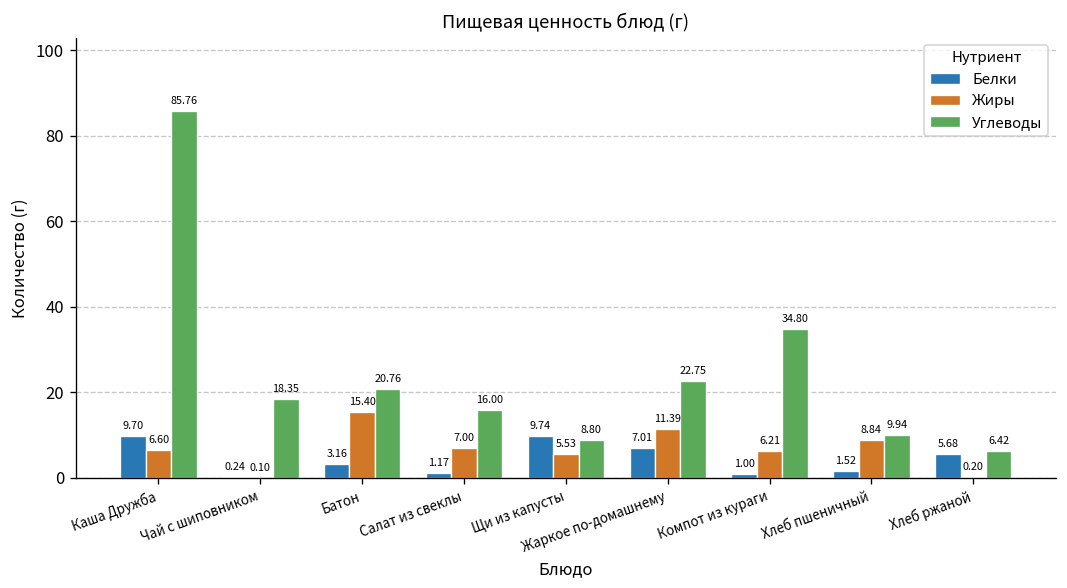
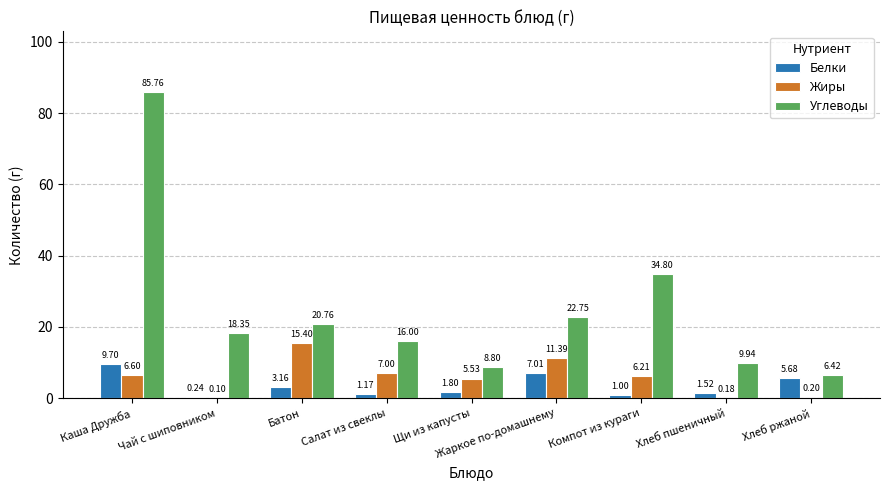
Белки, Щи из капусты: 9.74 -> 1.80
Жиры, Хлеб пшеничный: 8.84 -> 0.18
